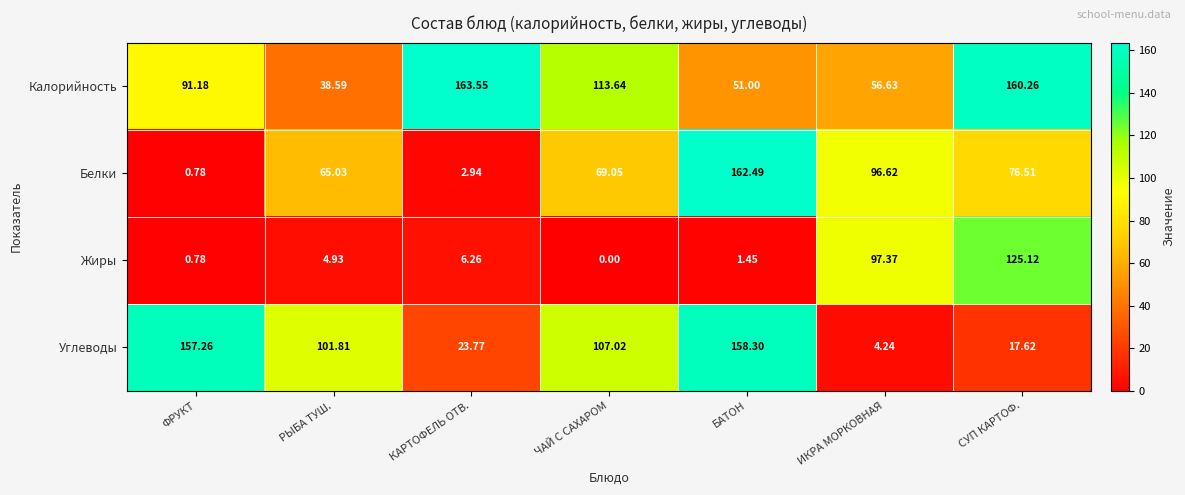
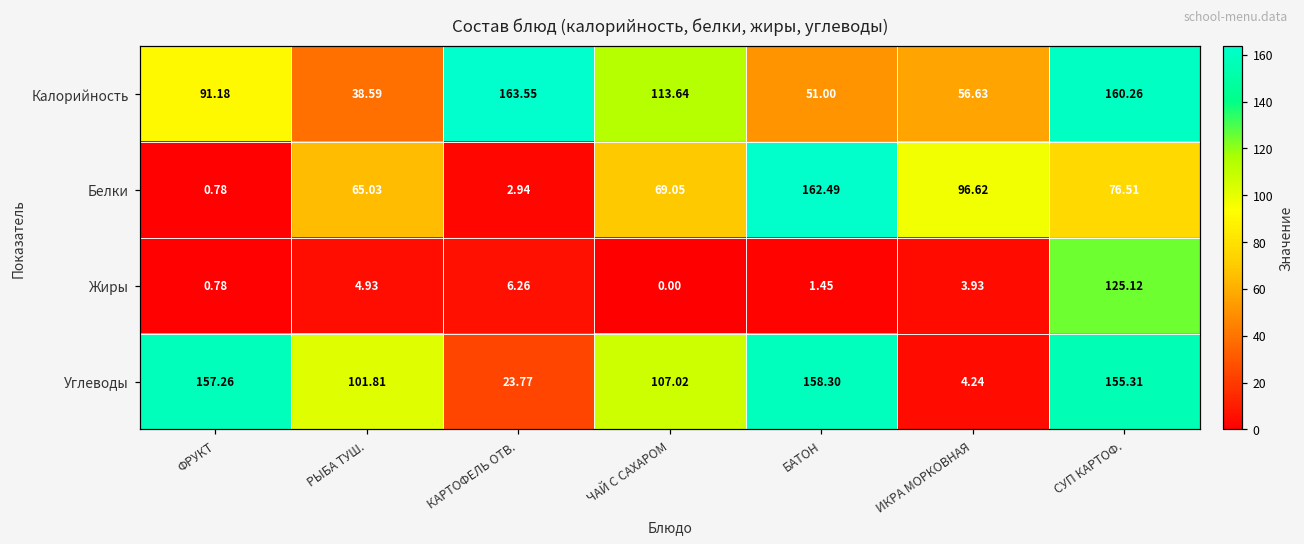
Жиры, ИКРА МОРКОВНАЯ: 97.37 -> 3.93
Углеводы, СУП КАРТОФ.: 17.62 -> 155.31
